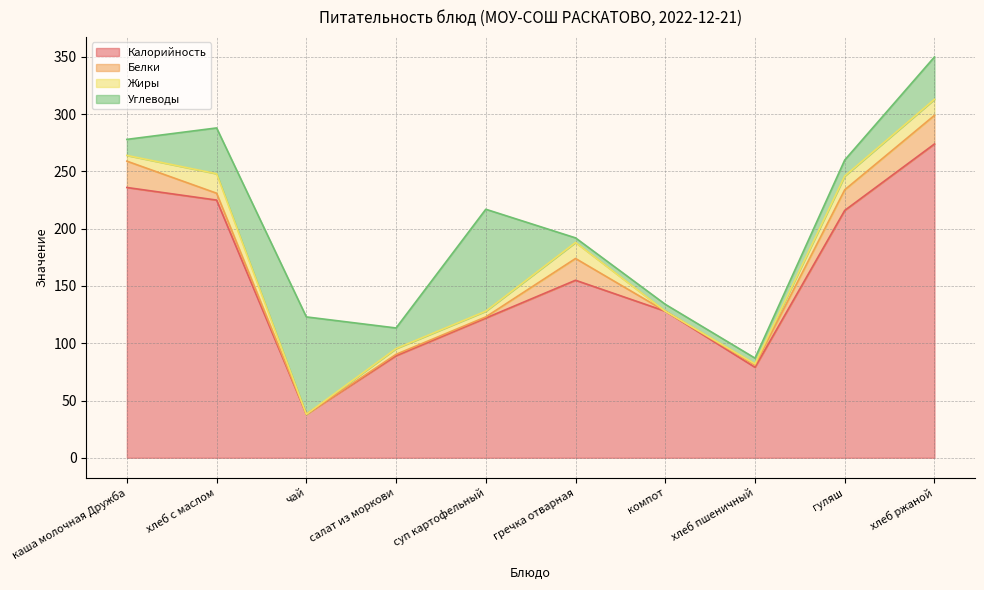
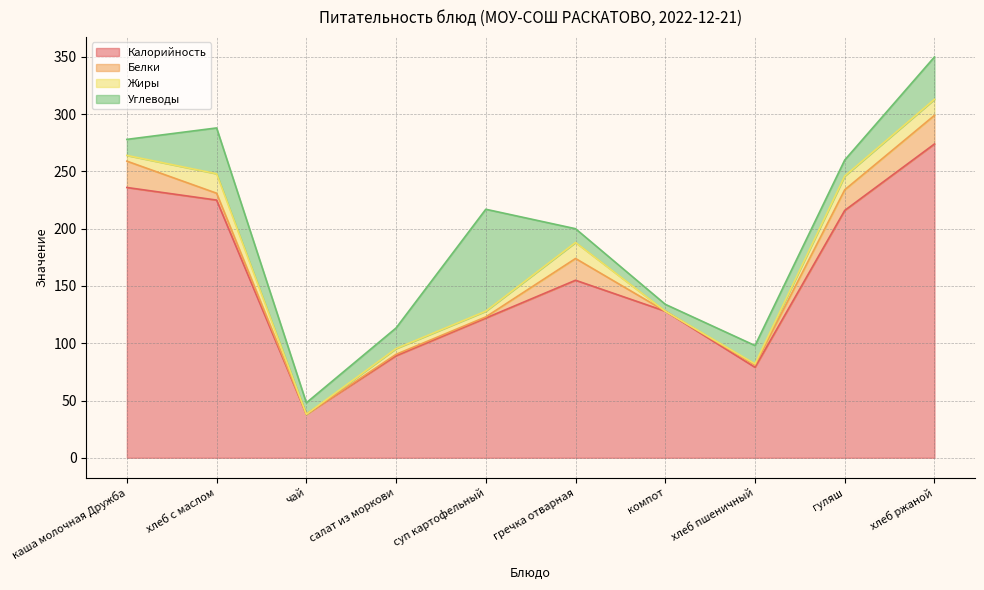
Углеводы, чай: 85 -> 10
Углеводы, гречка отварная: 4 -> 12
Углеводы, хлеб пшеничный: 5 -> 16
